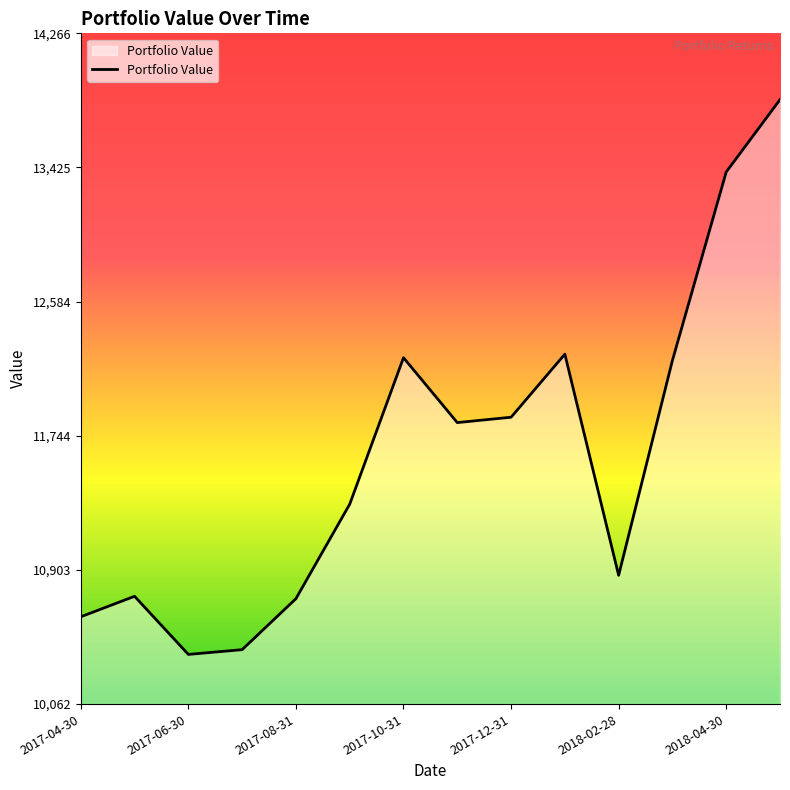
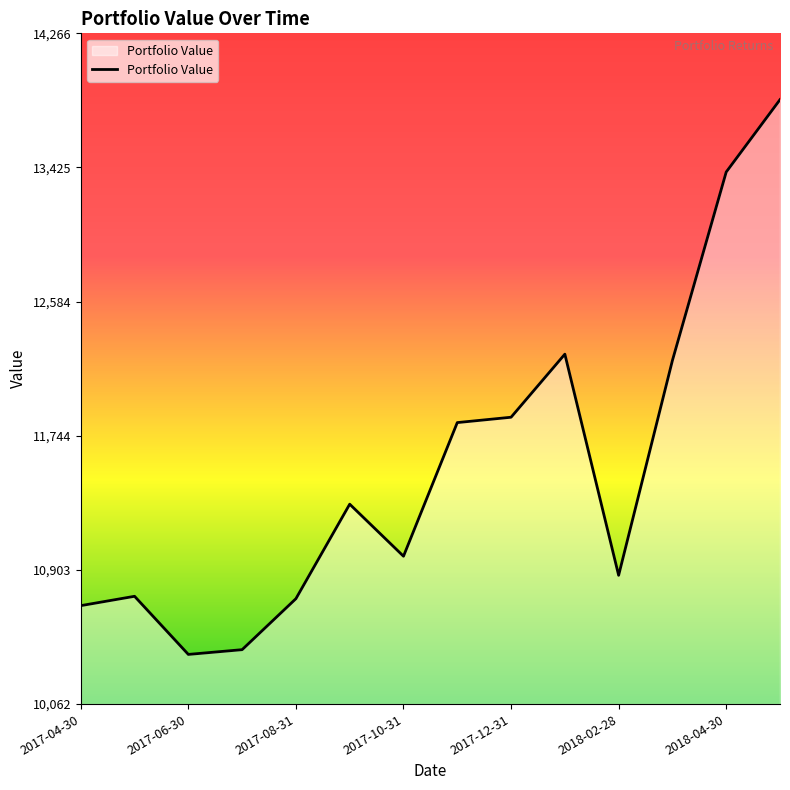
2017-04-30: 10,610 -> 10,680
2017-10-31: 12,230 -> 10,990
